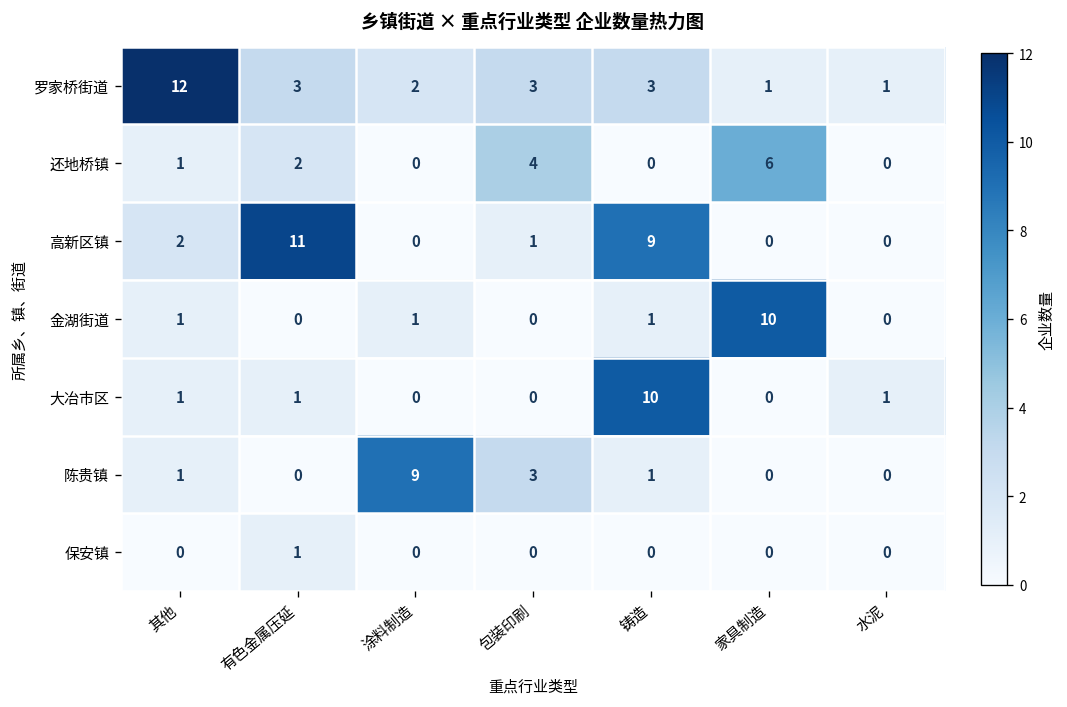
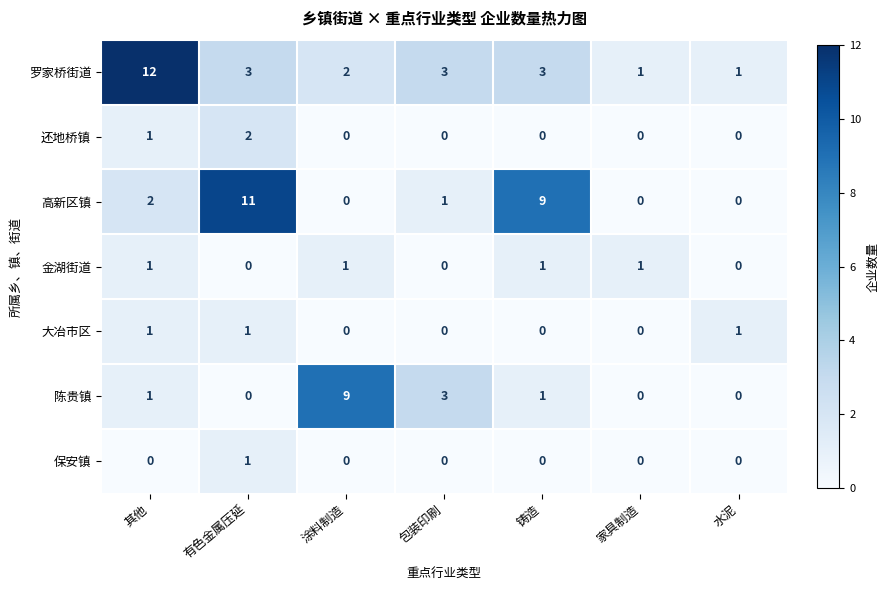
还地桥镇, 包装印刷: 4 -> 0
还地桥镇, 家具制造: 6 -> 0
金湖街道, 家具制造: 10 -> 1
大冶市区, 铸造: 10 -> 0
